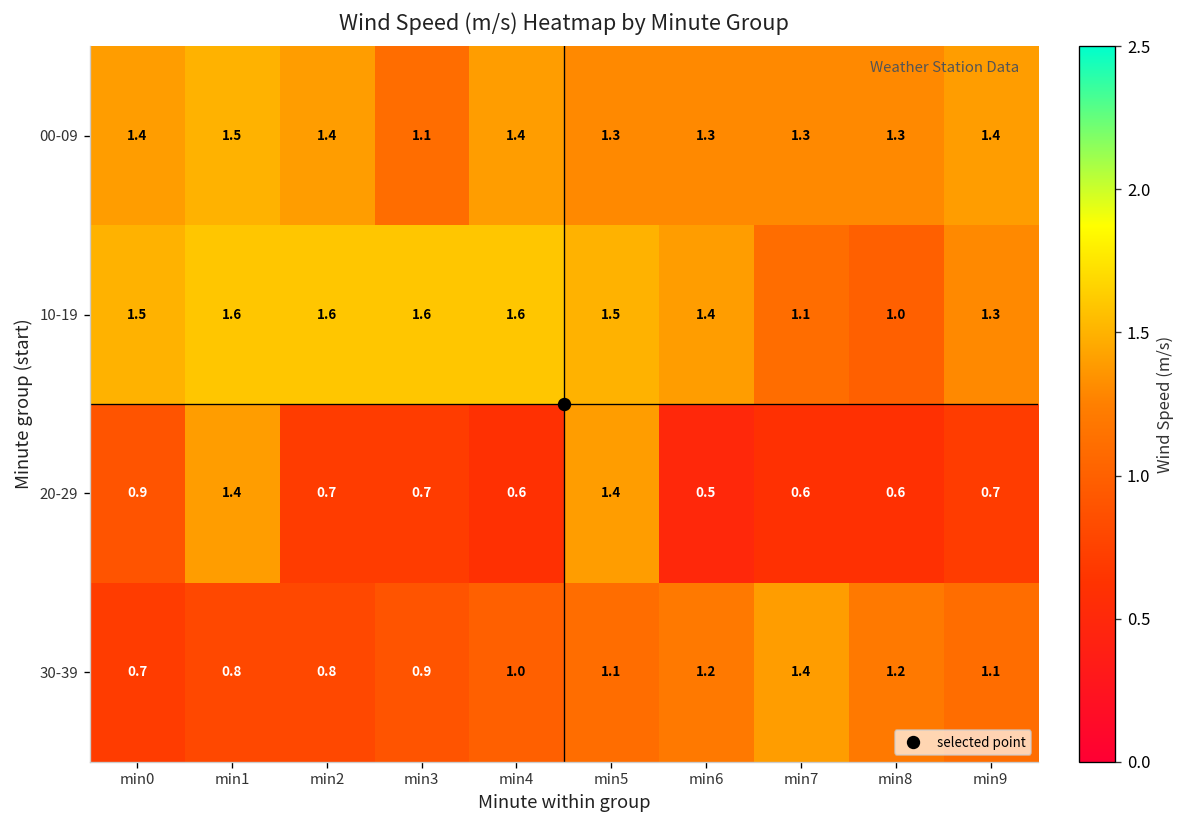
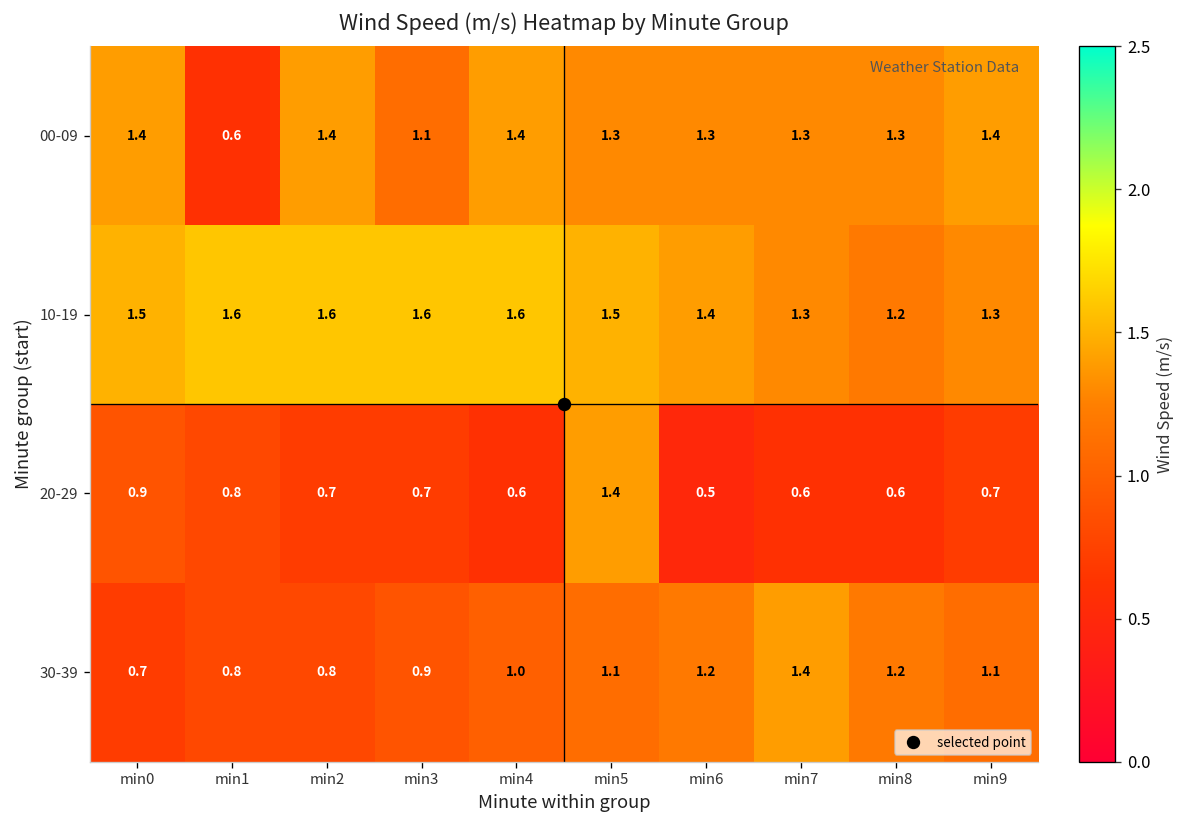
00-09, min1: 1.5 -> 0.6
10-19, min7: 1.1 -> 1.3
10-19, min8: 1.0 -> 1.2
20-29, min1: 1.4 -> 0.8
